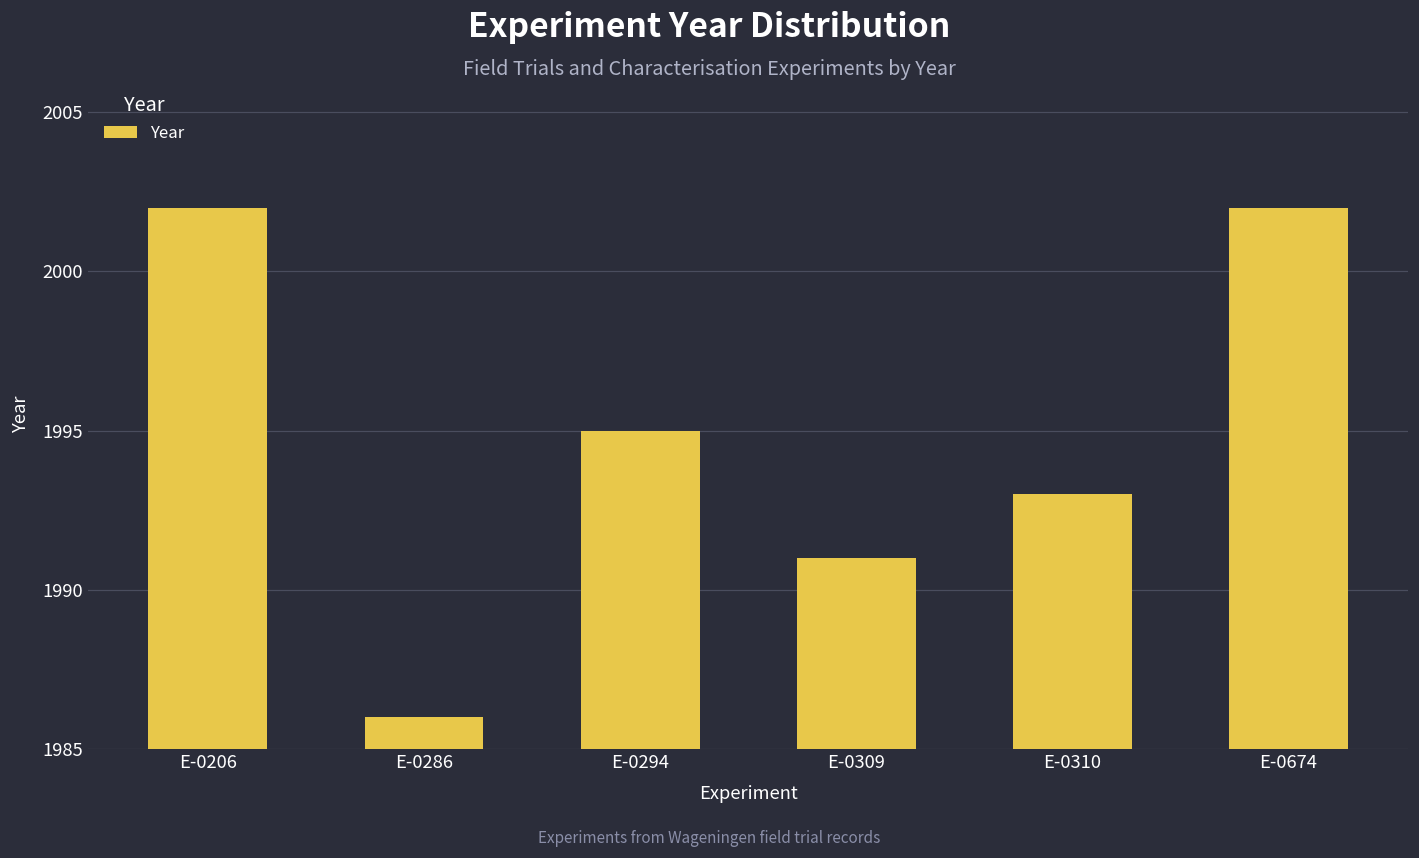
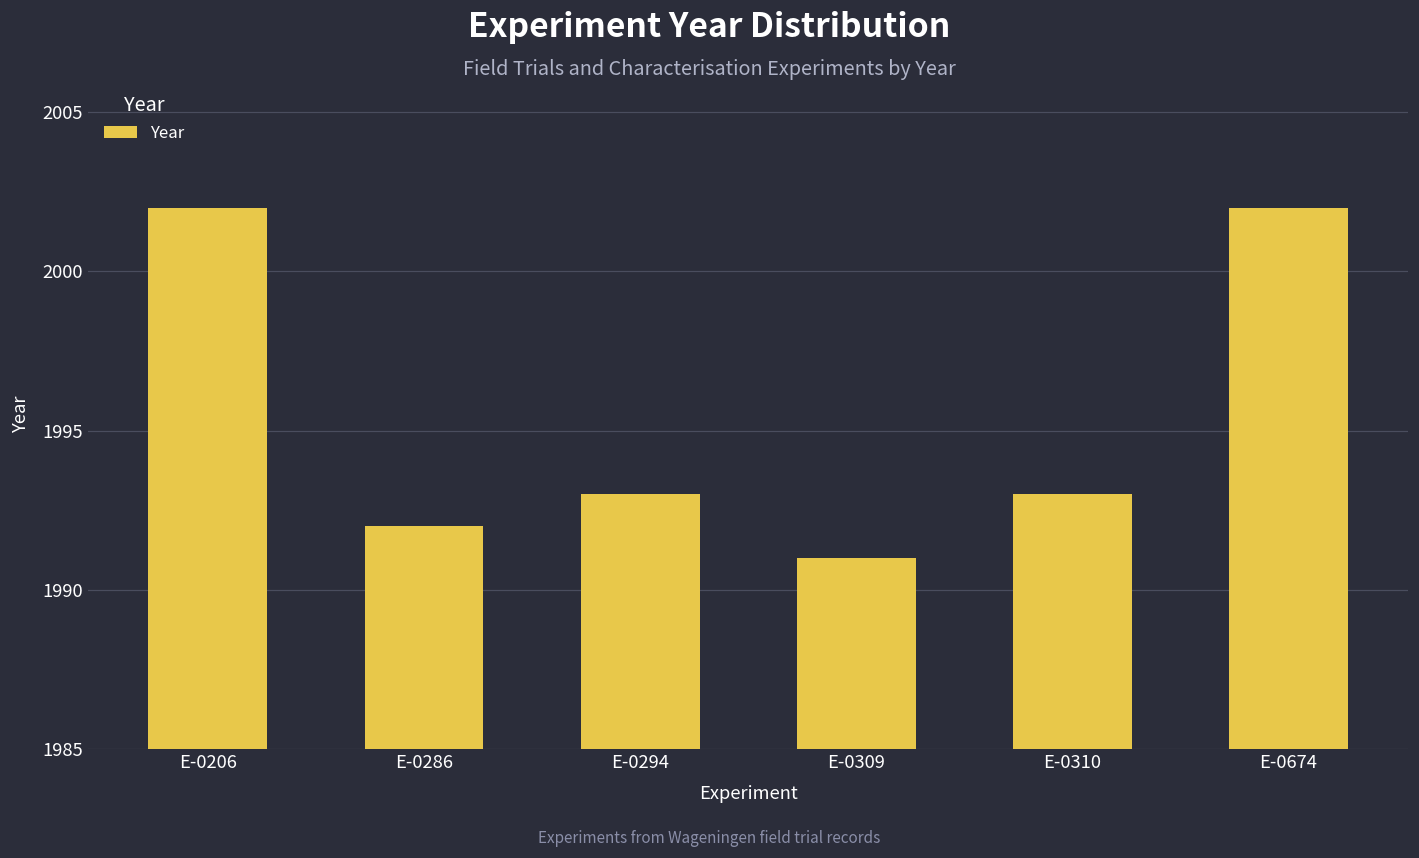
E-0286: 1986 -> 1992
E-0294: 1995 -> 1993
